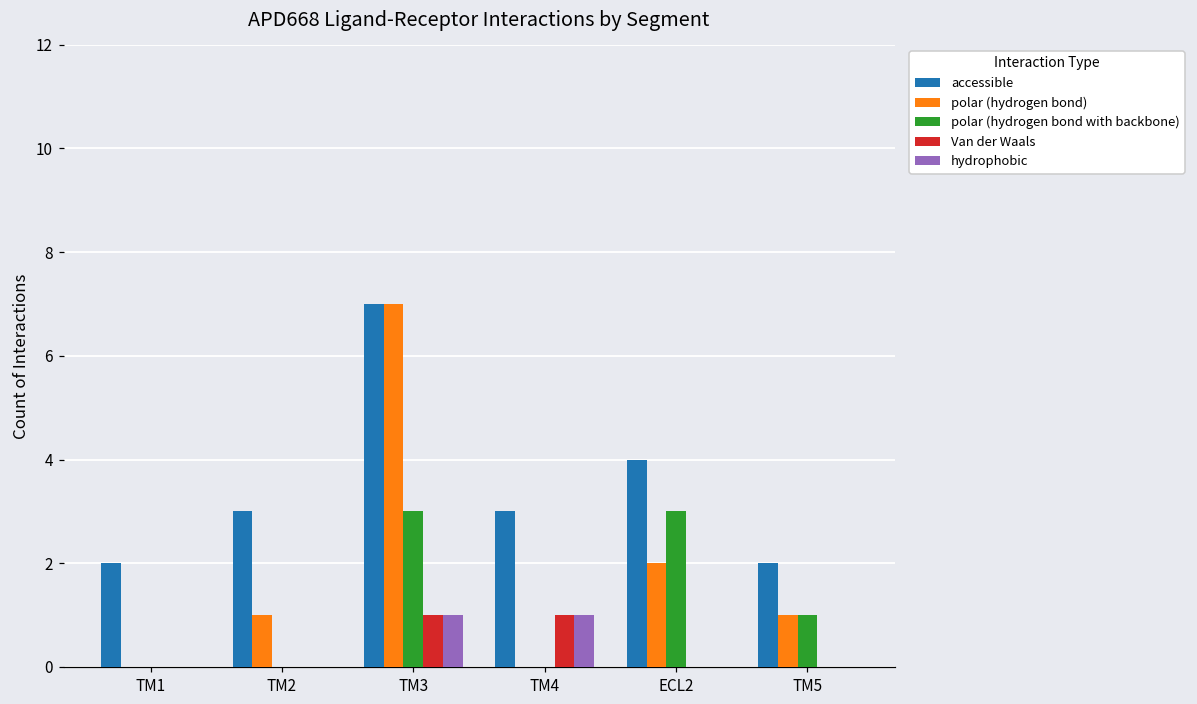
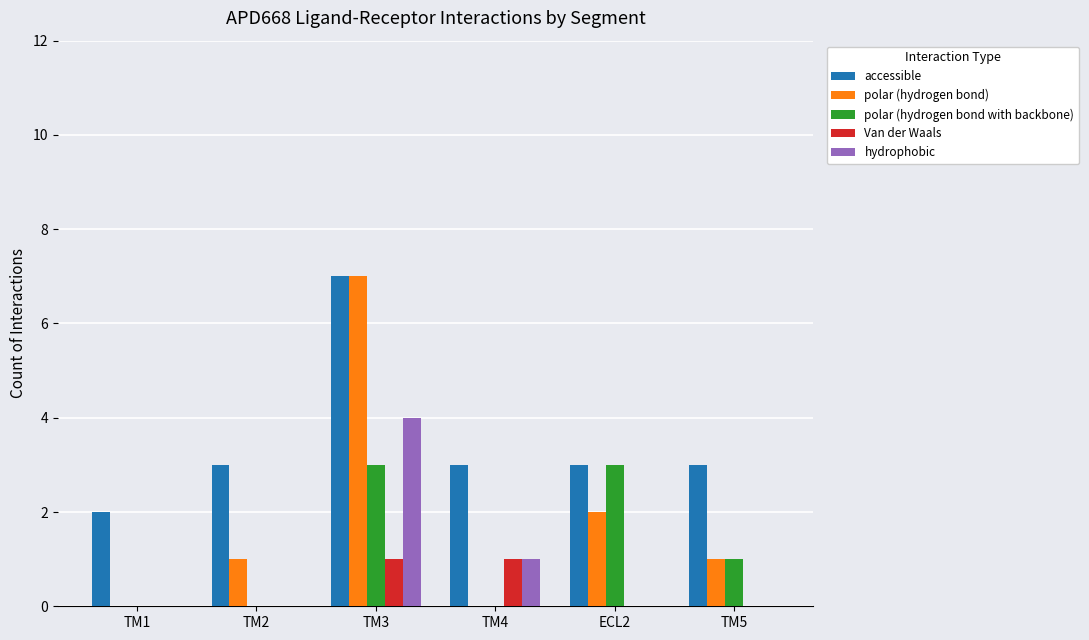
hydrophobic, TM3: 1 -> 4
accessible, ECL2: 4 -> 3
accessible, TM5: 2 -> 3
